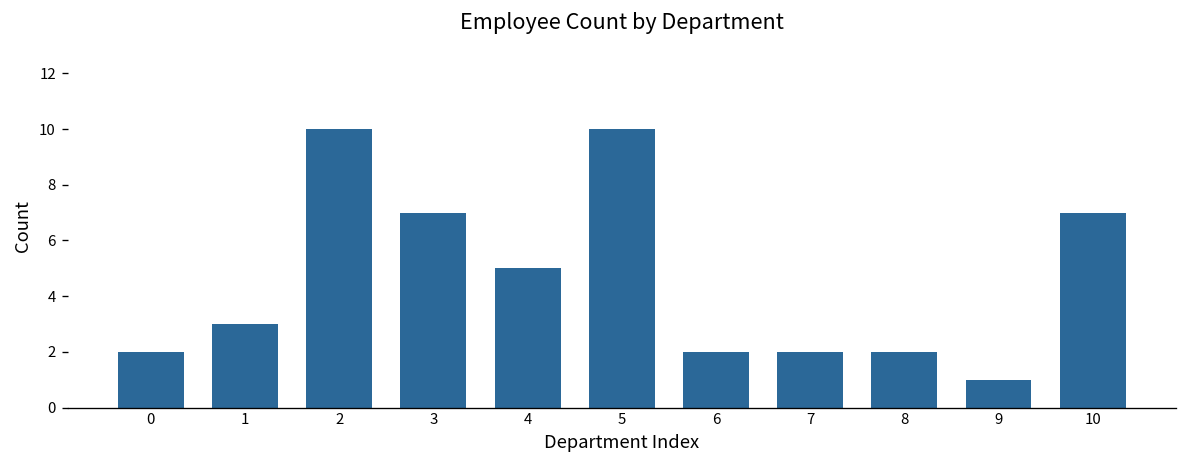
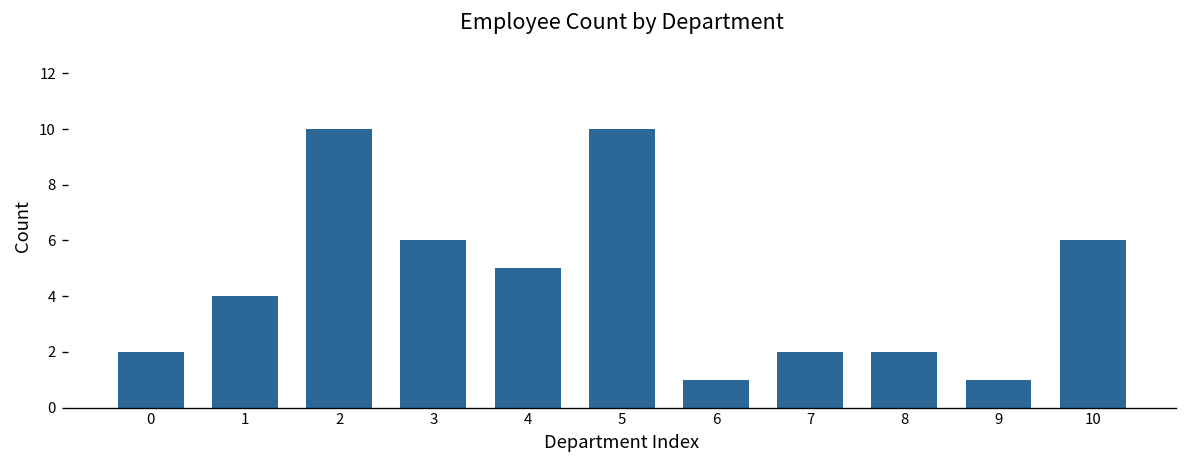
1: 3 -> 4
3: 7 -> 6
6: 2 -> 1
10: 7 -> 6
